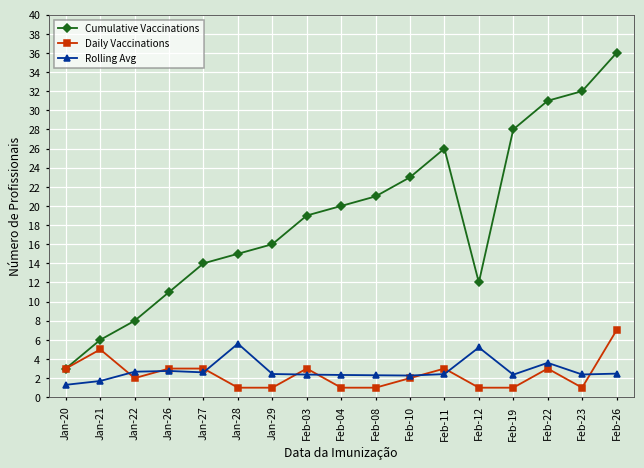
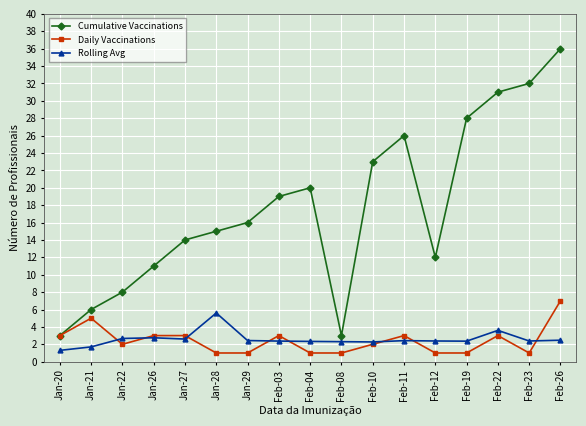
Cumulative Vaccinations, Feb-08: 21 -> 3
Rolling Avg, Feb-12: 5 -> 2
